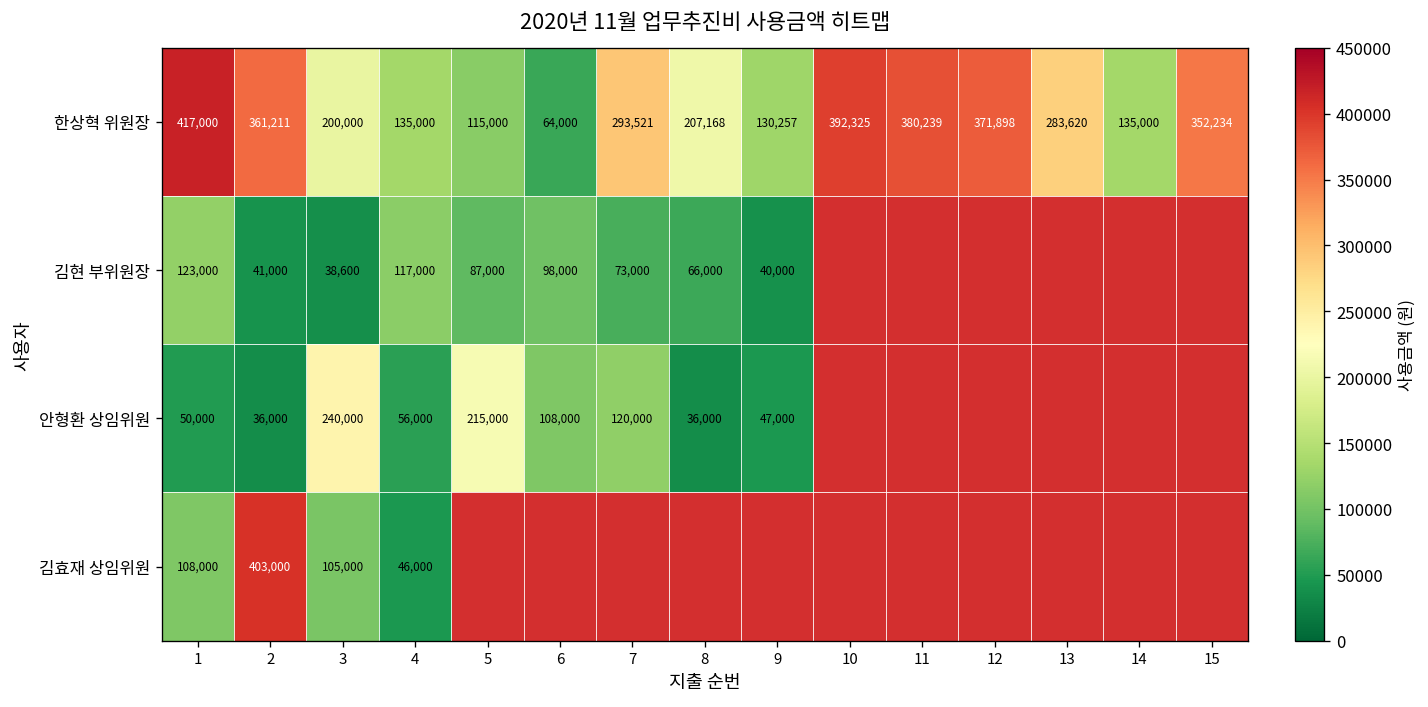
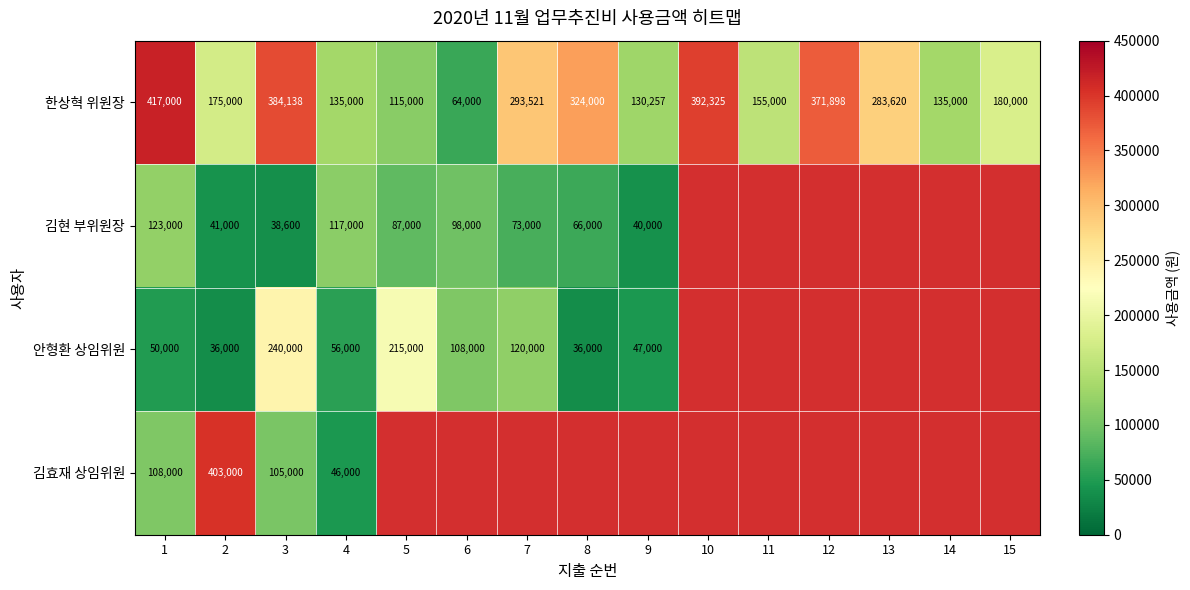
한상혁 위원장, 2: 361,211 -> 175,000
한상혁 위원장, 3: 200,000 -> 384,138
한상혁 위원장, 8: 207,168 -> 324,000
한상혁 위원장, 11: 380,239 -> 155,000
한상혁 위원장, 15: 352,234 -> 180,000
